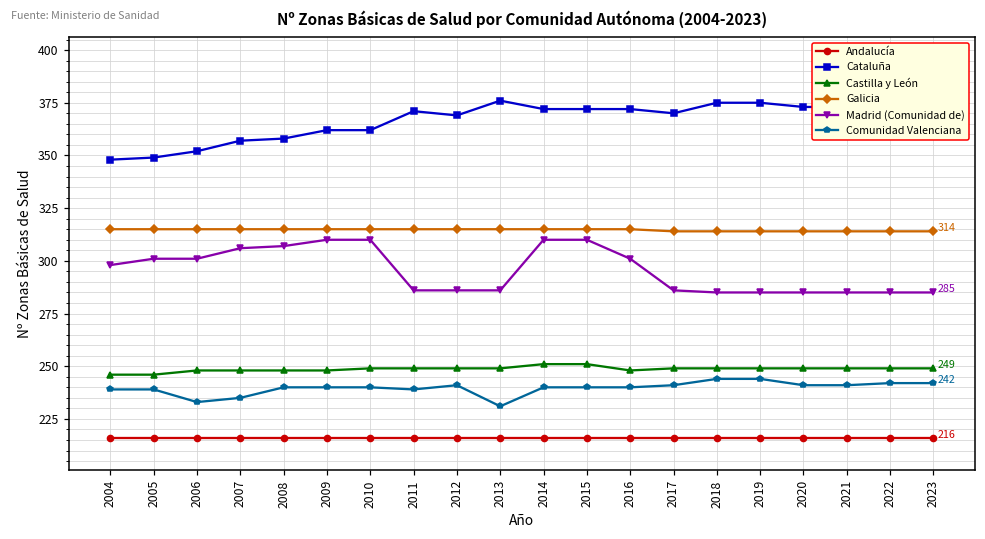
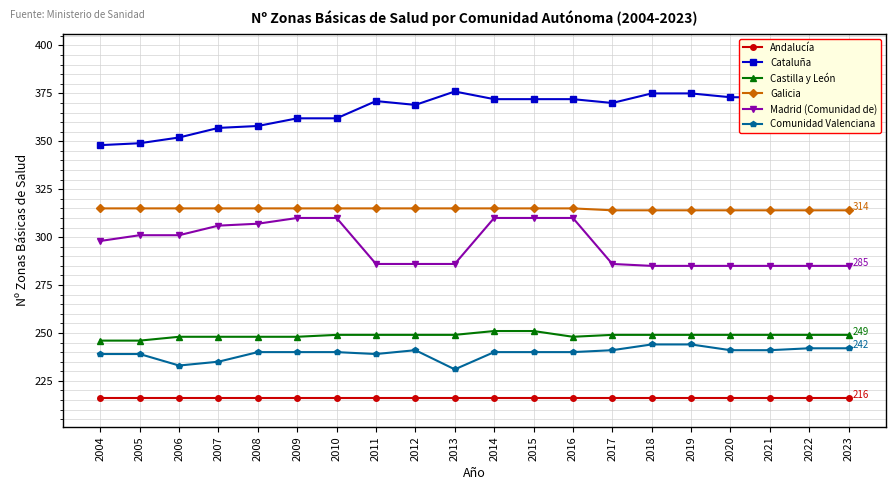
Madrid (Comunidad de), 2016: 301 -> 310
